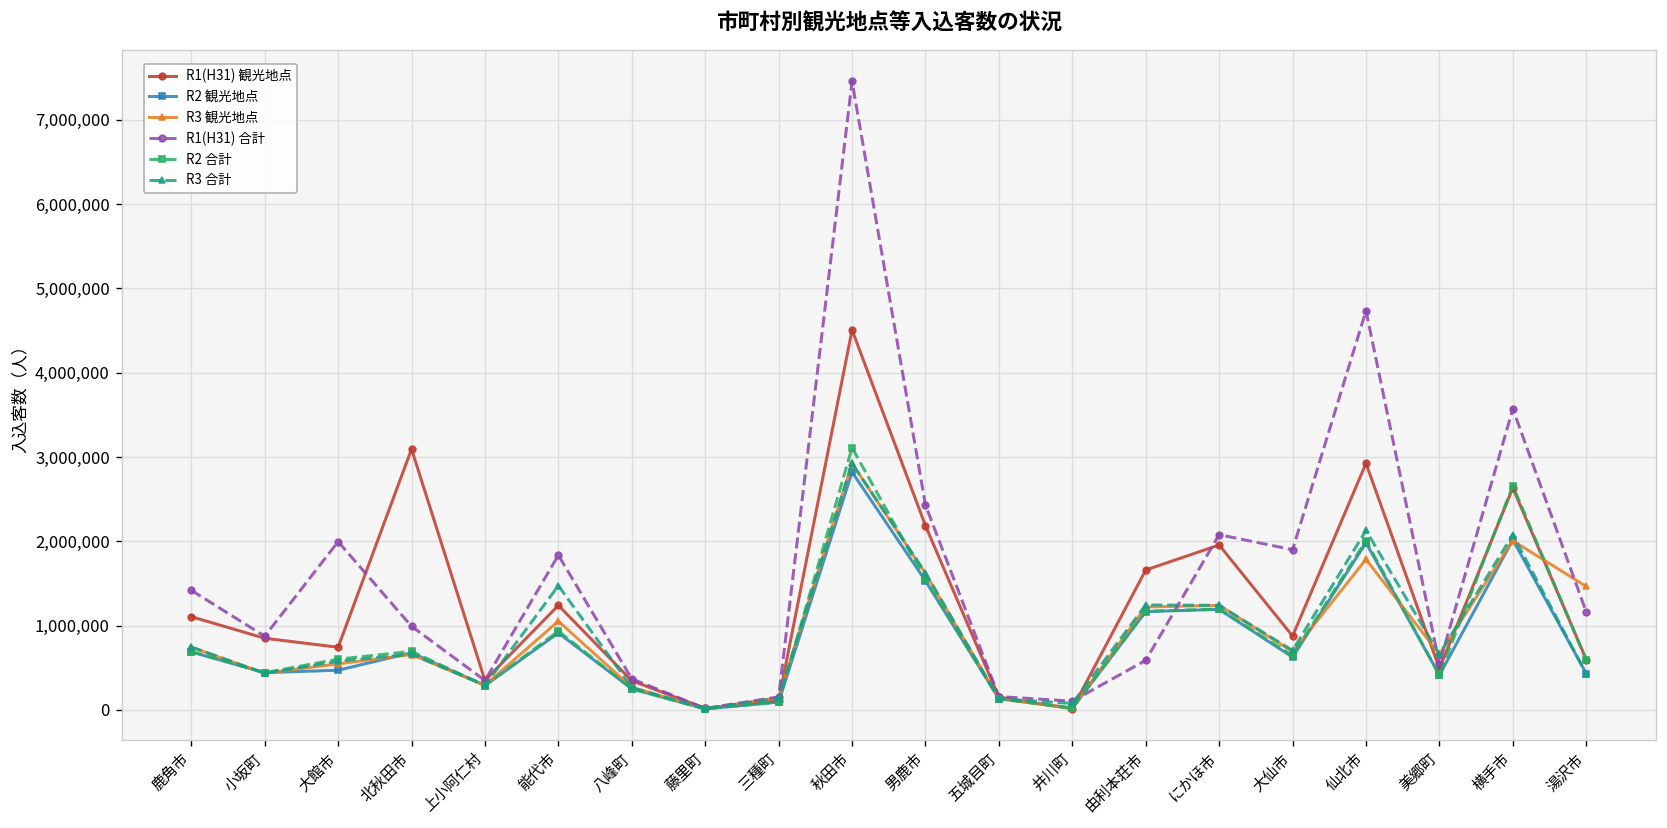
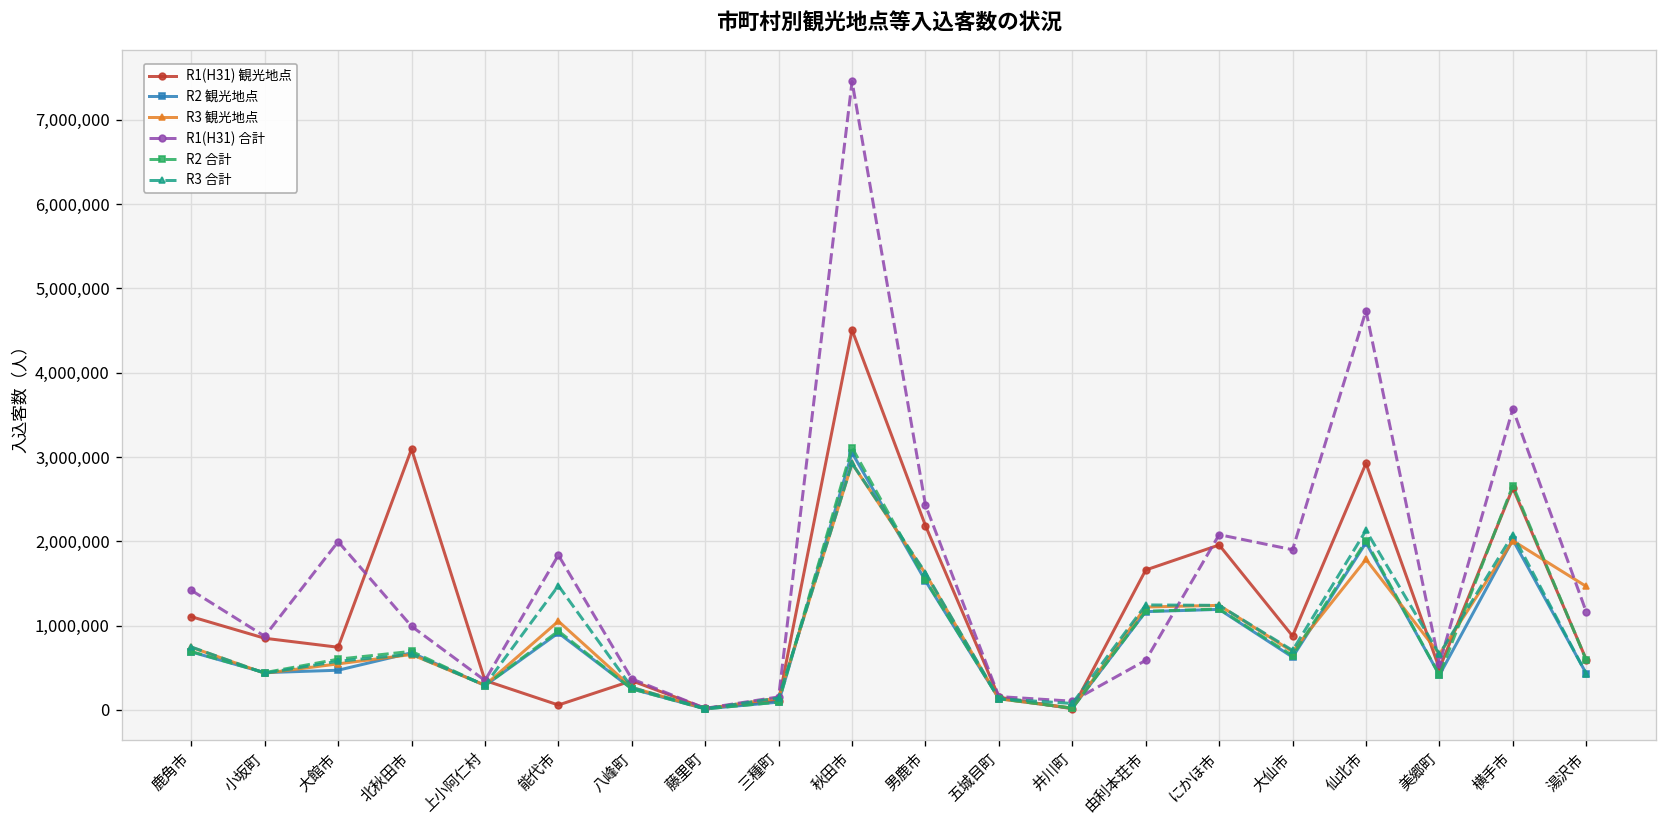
R1(H31) 観光地点, 能代市: 1,200,000 -> 100,000
R2 観光地点, 秋田市: 2,800,000 -> 3,100,000
